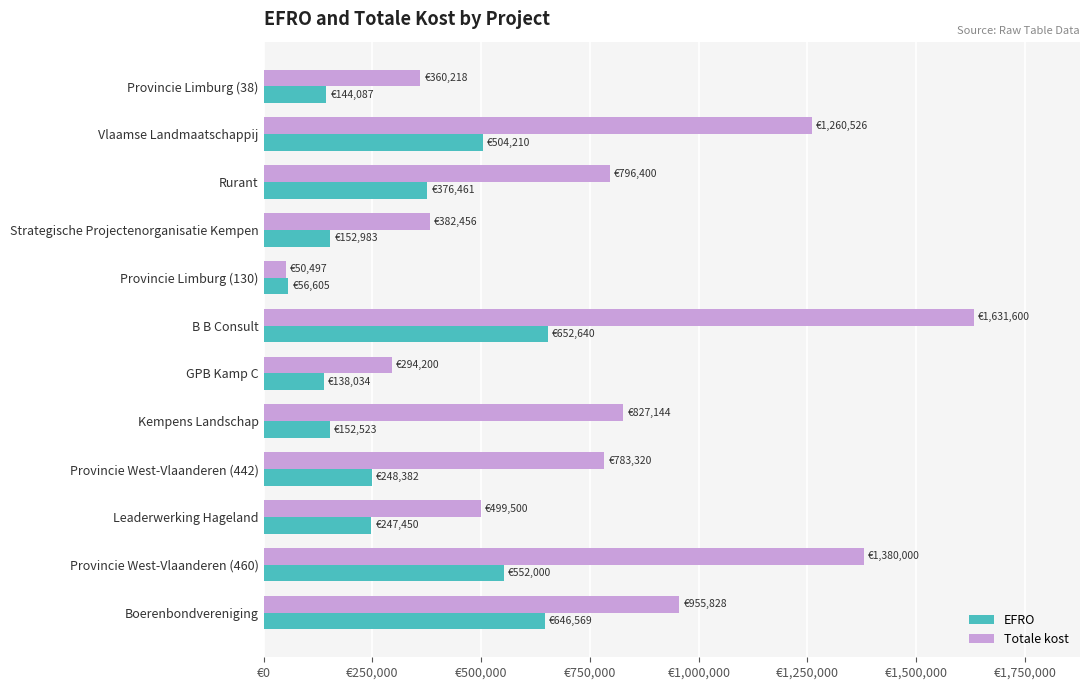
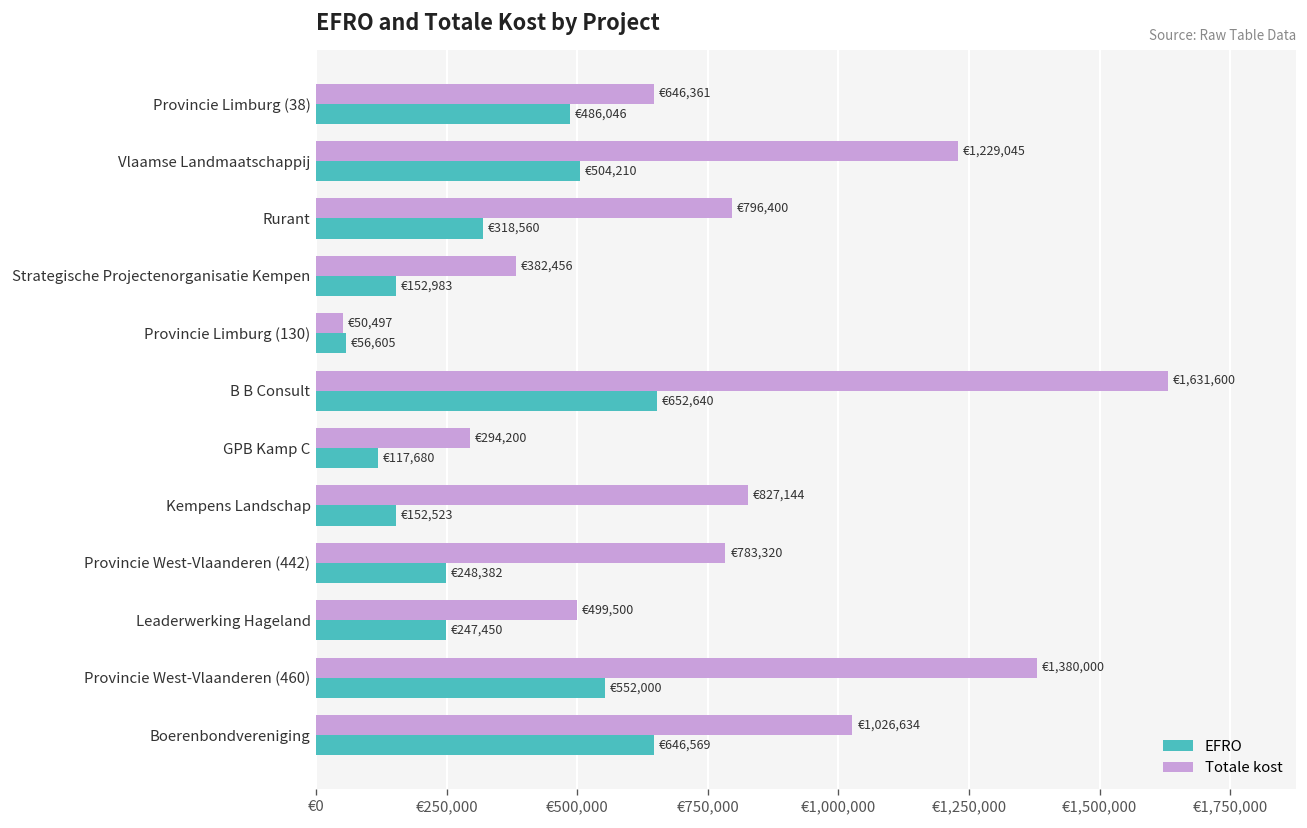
Totale kost, Provincie Limburg (38): €360,218 -> €646,361
EFRO, Provincie Limburg (38): €144,087 -> €486,046
Totale kost, Vlaamse Landmaatschappij: €1,260,526 -> €1,229,045
EFRO, Rurant: €376,461 -> €318,560
EFRO, GPB Kamp C: €138,034 -> €117,680
Totale kost, Boerenbondvereniging: €955,828 -> €1,026,634
